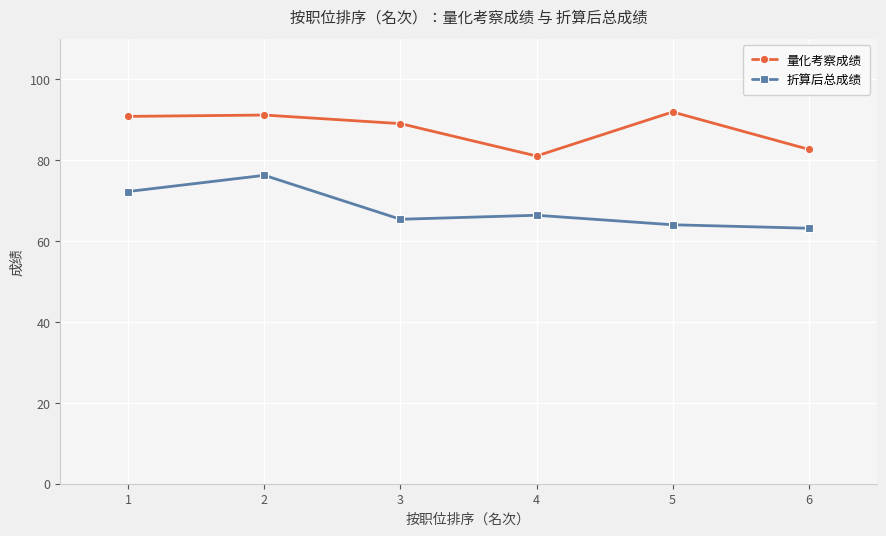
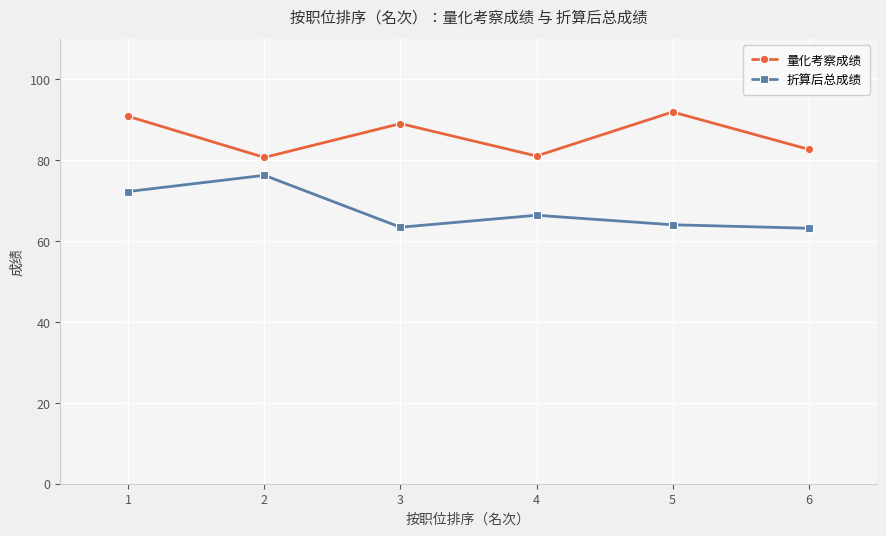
量化考察成绩, 2: 91 -> 81
折算后总成绩, 3: 65 -> 63
